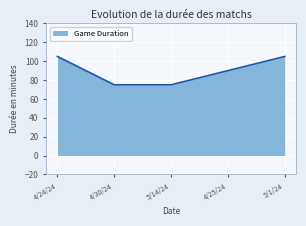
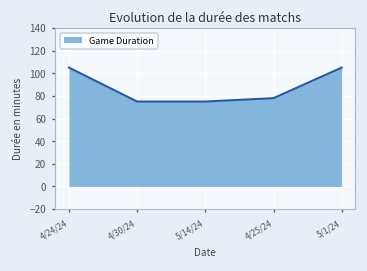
4/25/24: 90 -> 80
